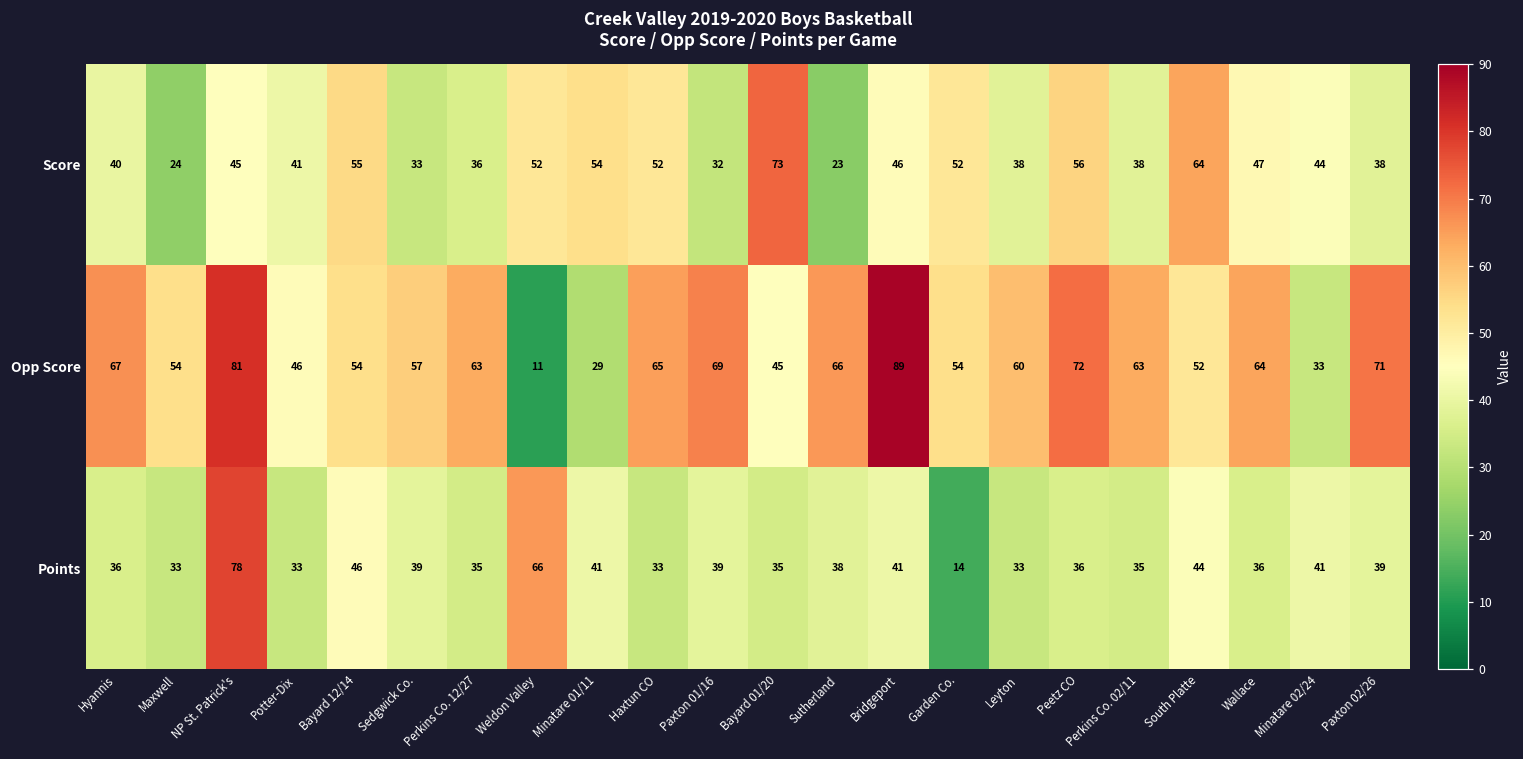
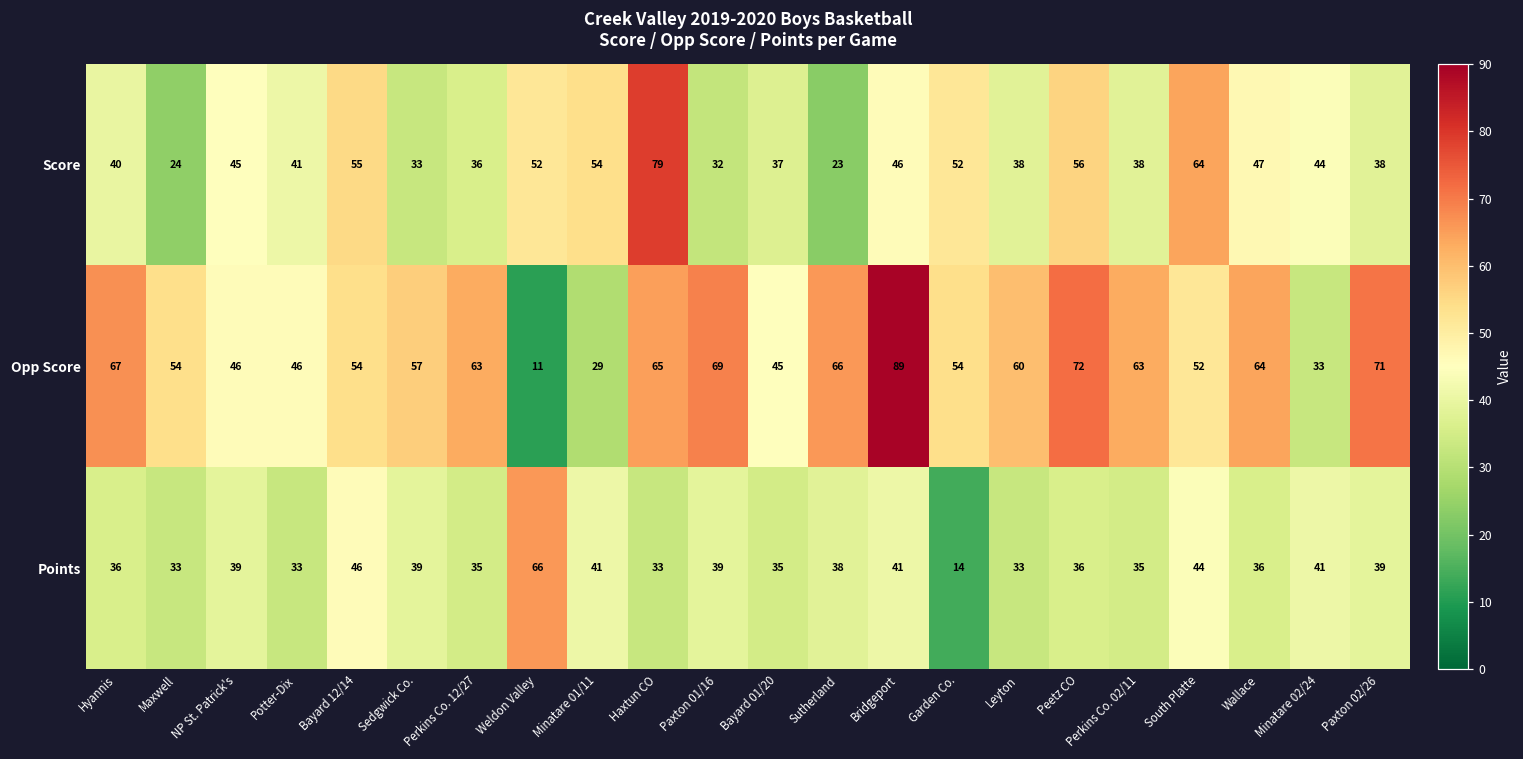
Score, Haxtun CO: 52 -> 79
Score, Bayard 01/20: 73 -> 37
Opp Score, NP St. Patrick's: 81 -> 46
Points, NP St. Patrick's: 78 -> 39
